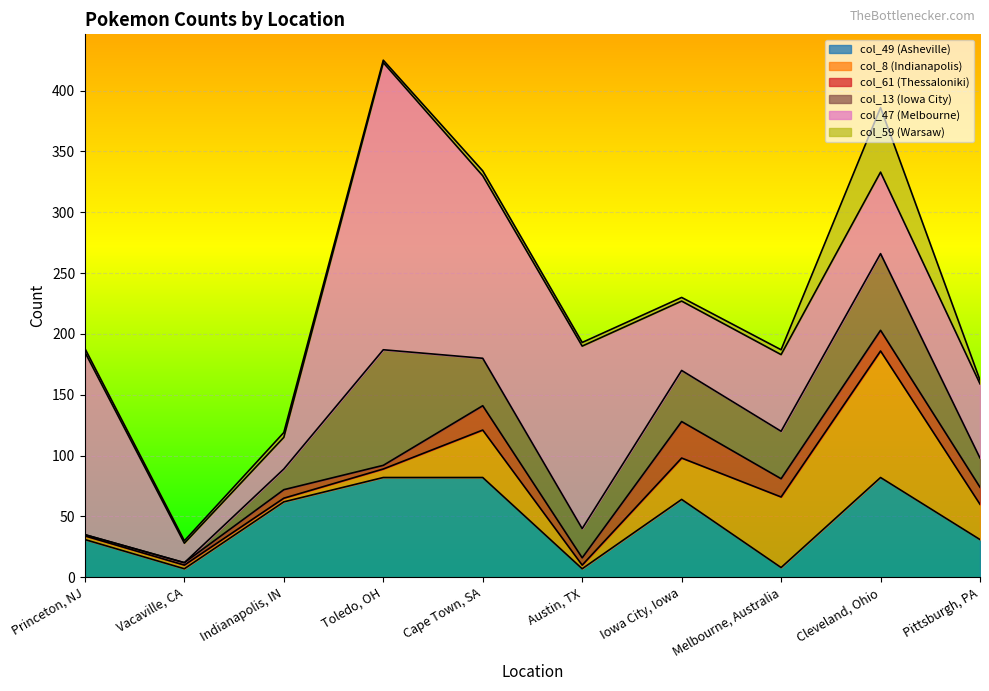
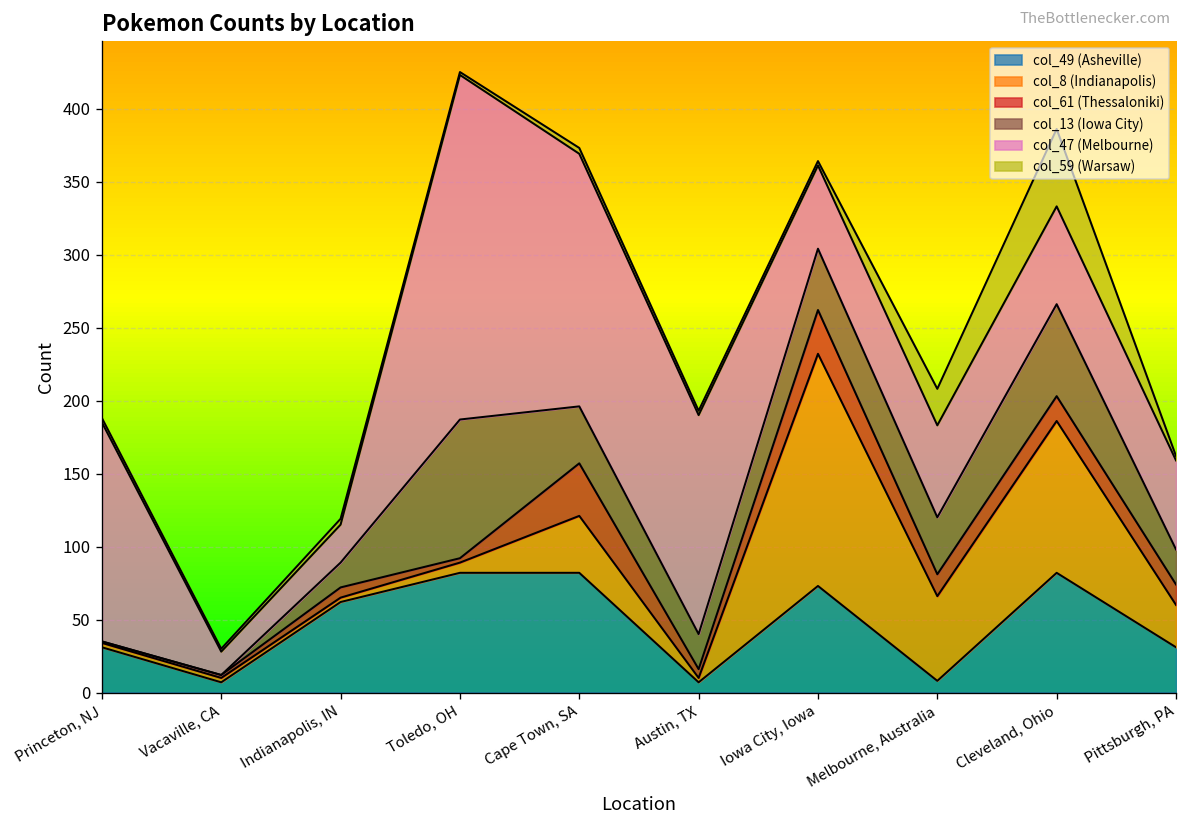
col_61 (Thessaloniki), Cape Town, SA: 20 -> 36
col_47 (Melbourne), Cape Town, SA: 150 -> 173
col_49 (Asheville), Iowa City, Iowa: 64 -> 73
col_8 (Indianapolis), Iowa City, Iowa: 34 -> 159
col_59 (Warsaw), Melbourne, Australia: 4 -> 25
